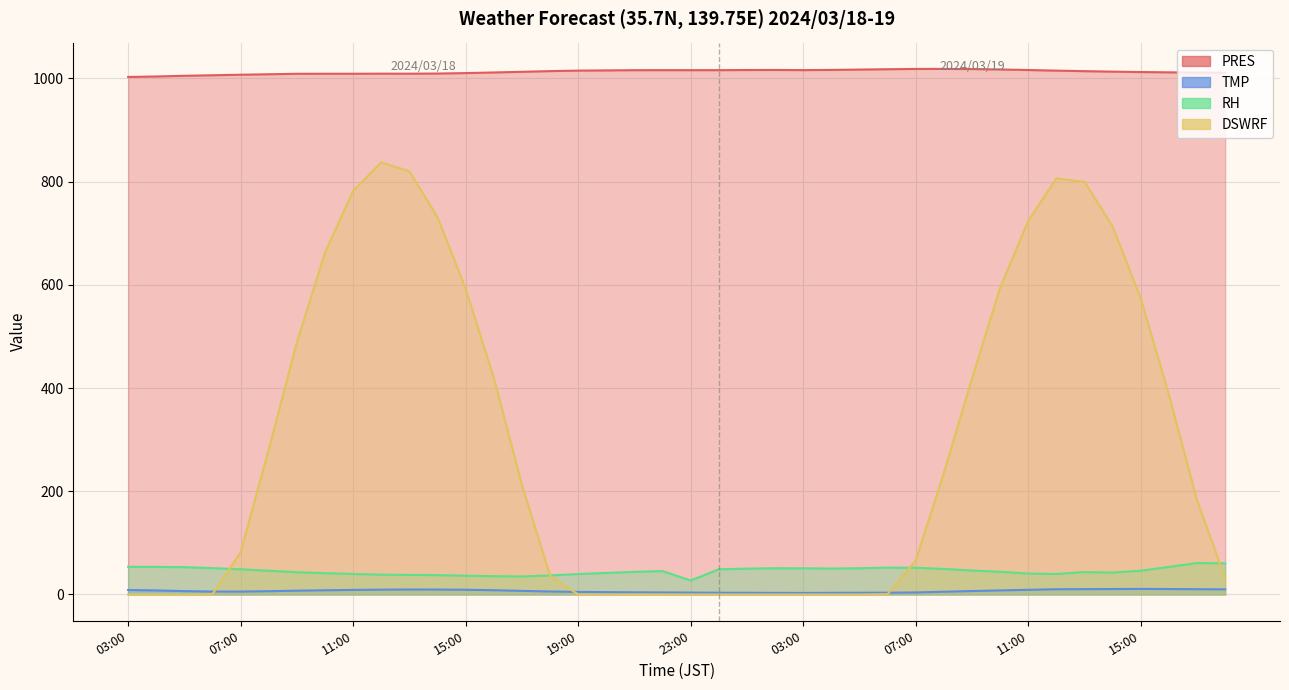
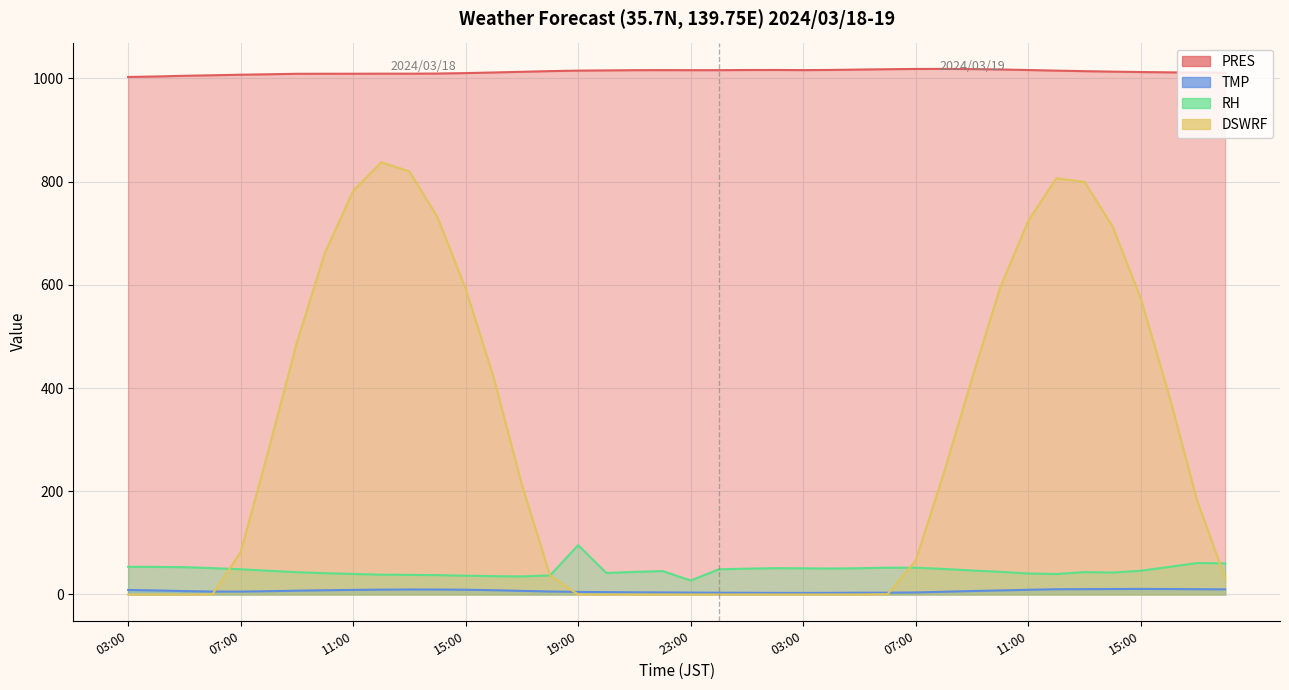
RH, 19:00: 40 -> 100
